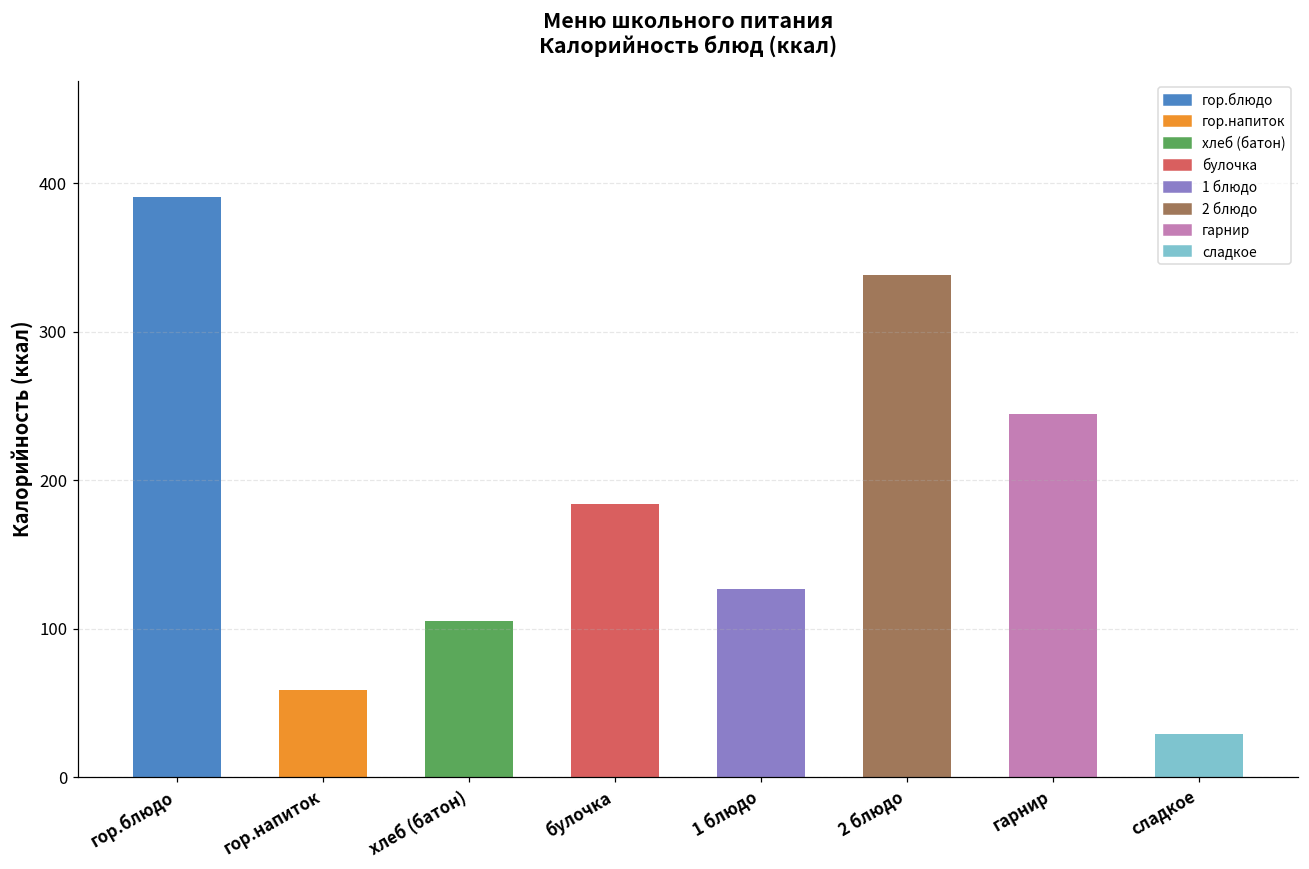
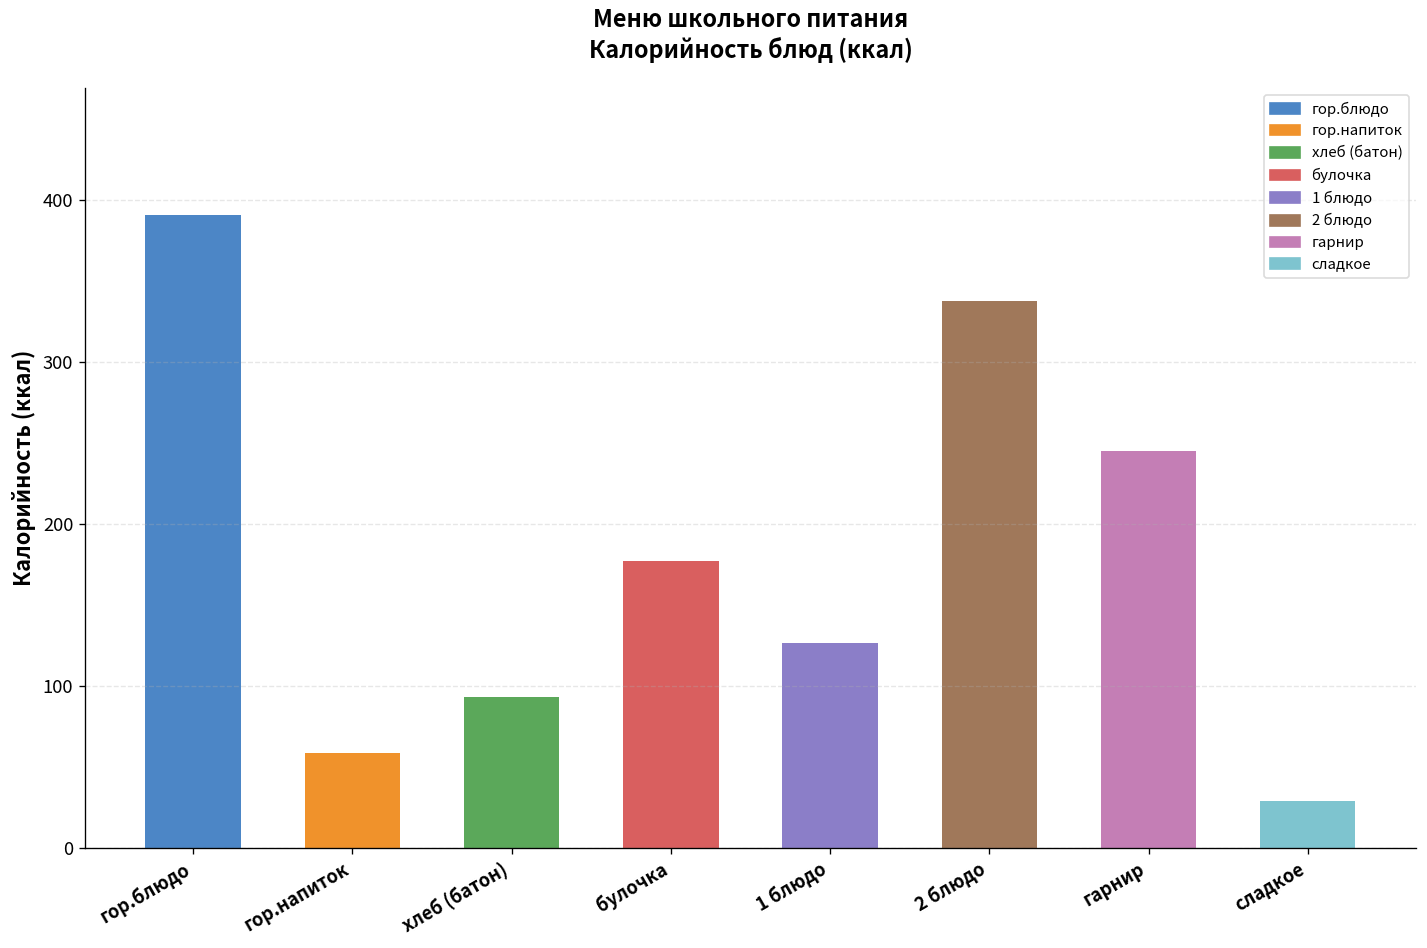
хлеб (батон): 105 -> 93
булочка: 184 -> 177
